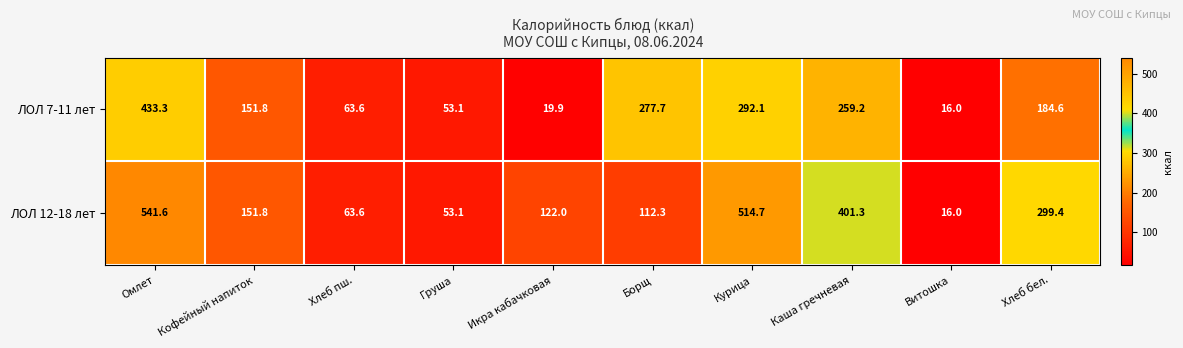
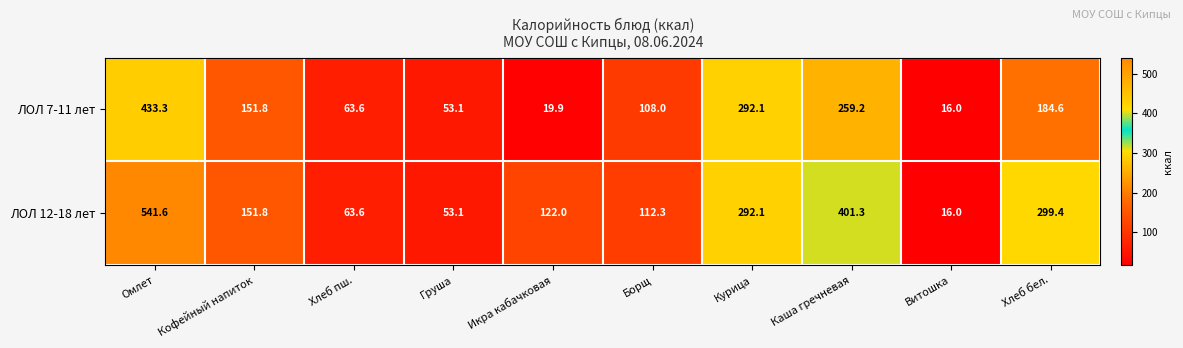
ЛОЛ 7-11 лет, Борщ: 277.7 -> 108.0
ЛОЛ 12-18 лет, Курица: 514.7 -> 292.1
